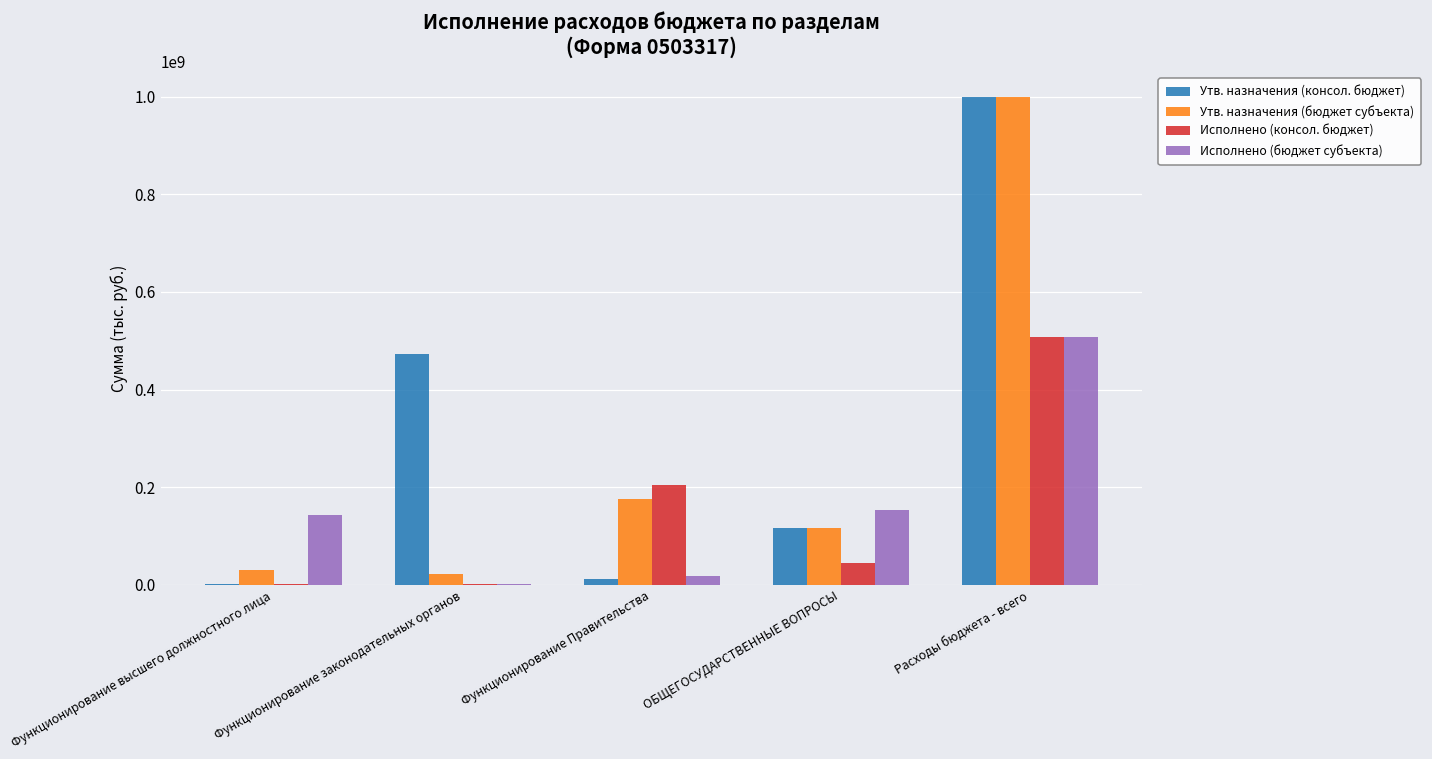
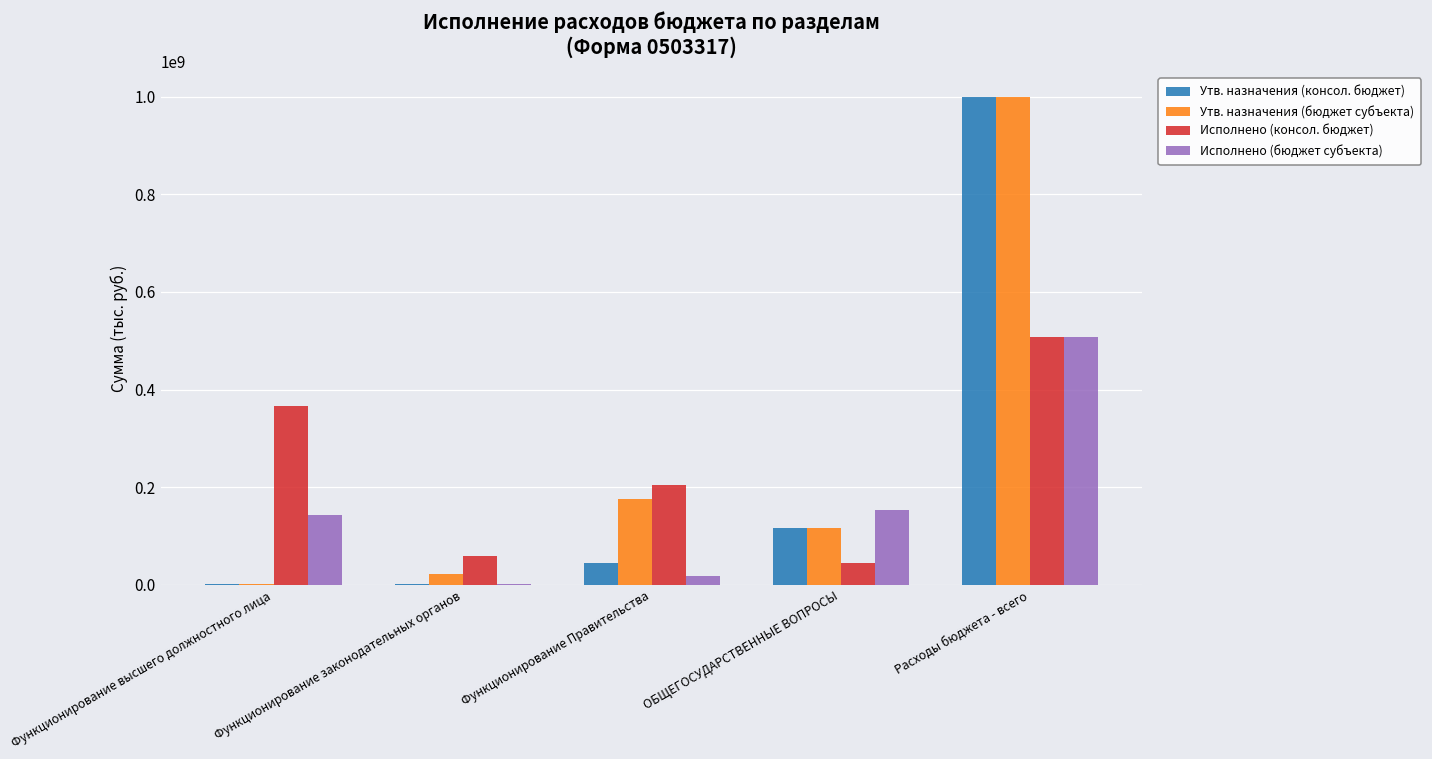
Утв. назначения (бюджет субъекта), Функционирование высшего должностного лица: 30000000 -> 0
Исполнено (консол. бюджет), Функционирование высшего должностного лица: 0 -> 370000000
Утв. назначения (консол. бюджет), Функционирование законодательных органов: 470000000 -> 0
Исполнено (консол. бюджет), Функционирование законодательных органов: 0 -> 60000000
Утв. назначения (консол. бюджет), Функционирование Правительства: 10000000 -> 40000000
